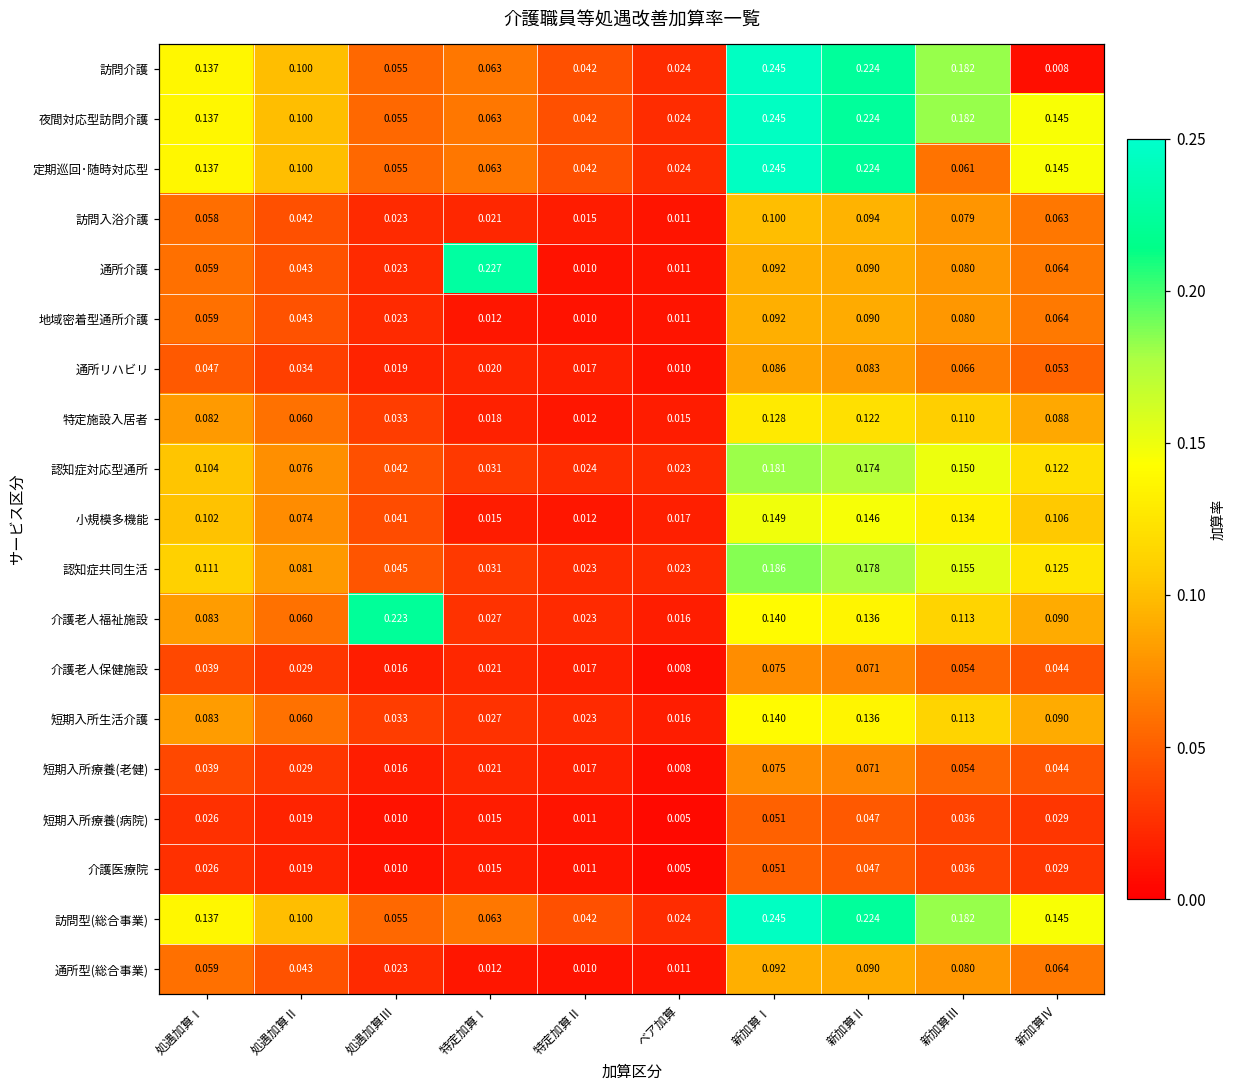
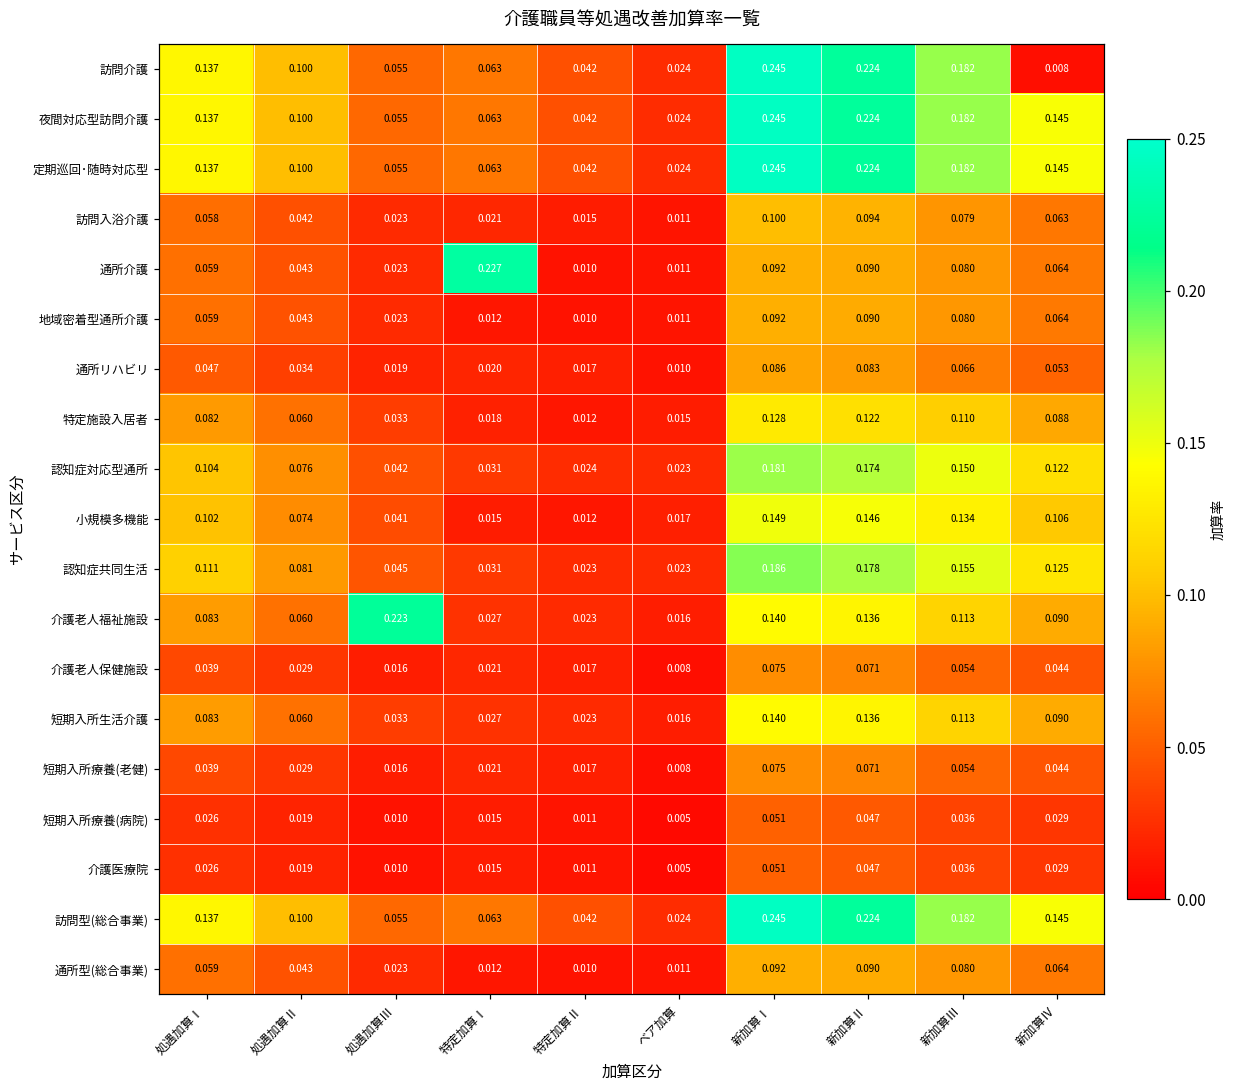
定期巡回･随時対応型, 新加算Ⅲ: 0.061 -> 0.182
